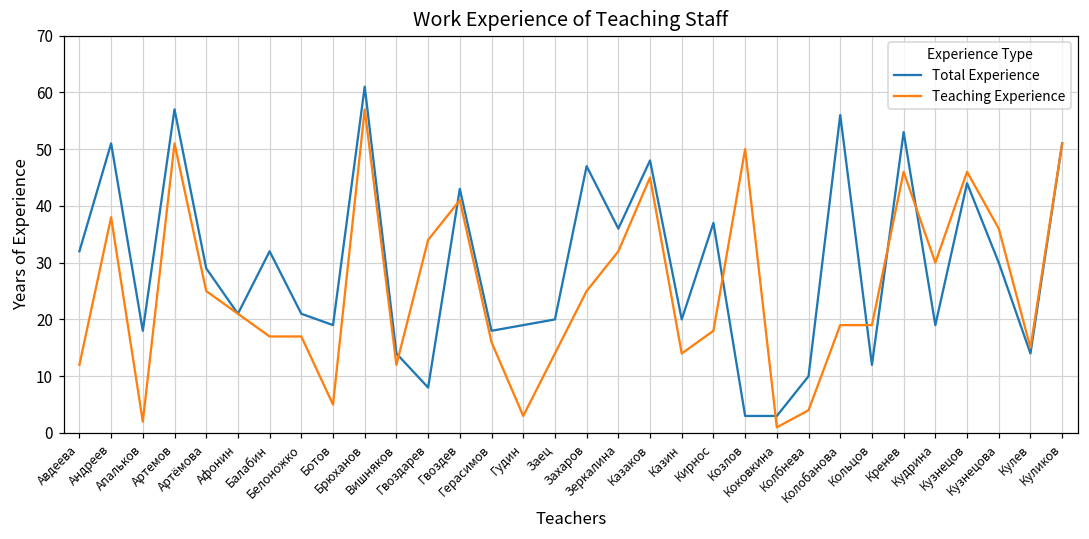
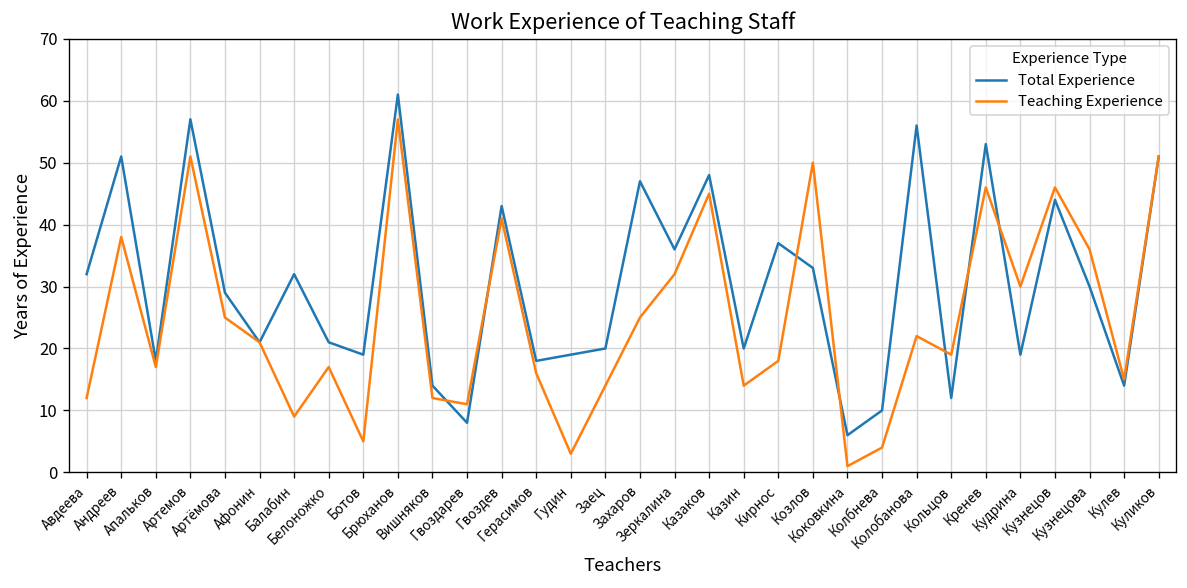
Teaching Experience, Апальков: 2 -> 17
Teaching Experience, Балабин: 17 -> 9
Teaching Experience, Гвоздарев: 34 -> 11
Total Experience, Козлов: 3 -> 33
Total Experience, Коковкина: 3 -> 6
Teaching Experience, Колобанова: 19 -> 22
